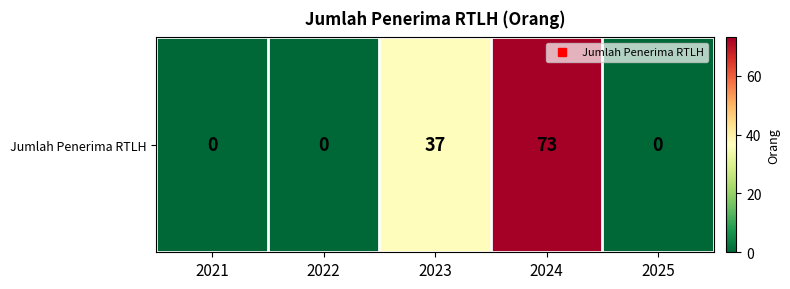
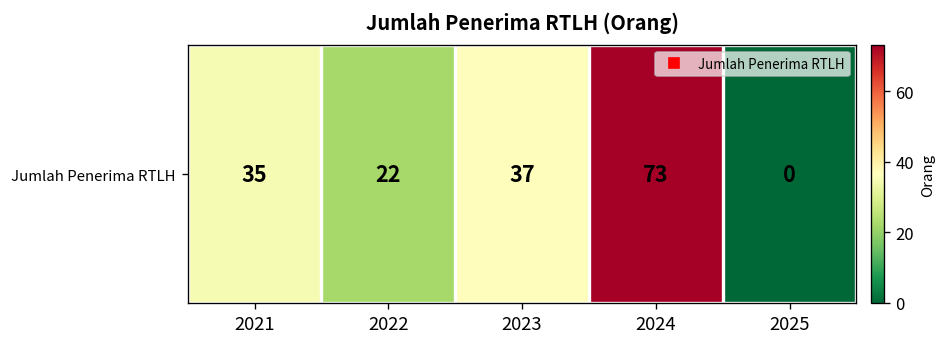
Jumlah Penerima RTLH, 2021: 0 -> 35
Jumlah Penerima RTLH, 2022: 0 -> 22
